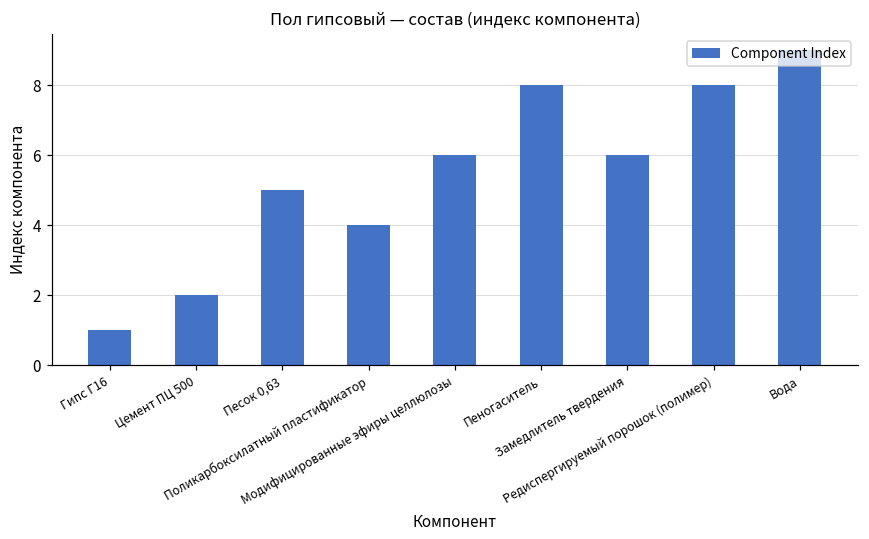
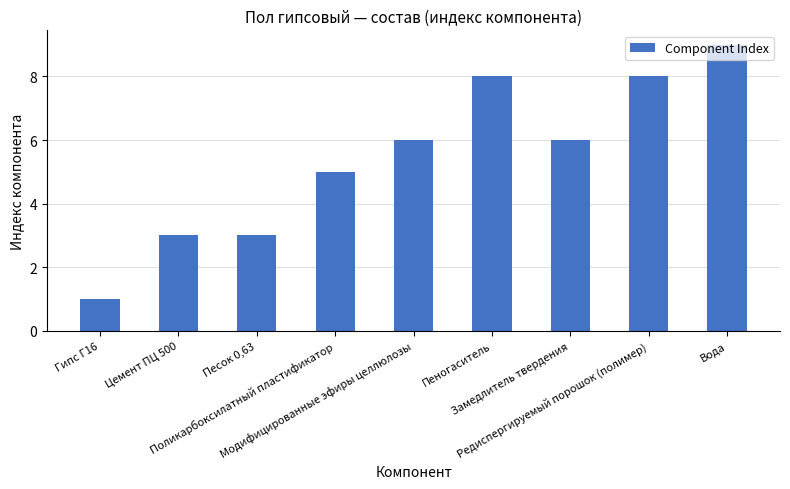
Цемент ПЦ 500: 2 -> 3
Песок 0,63: 5 -> 3
Поликарбоксилатный пластификатор: 4 -> 5
